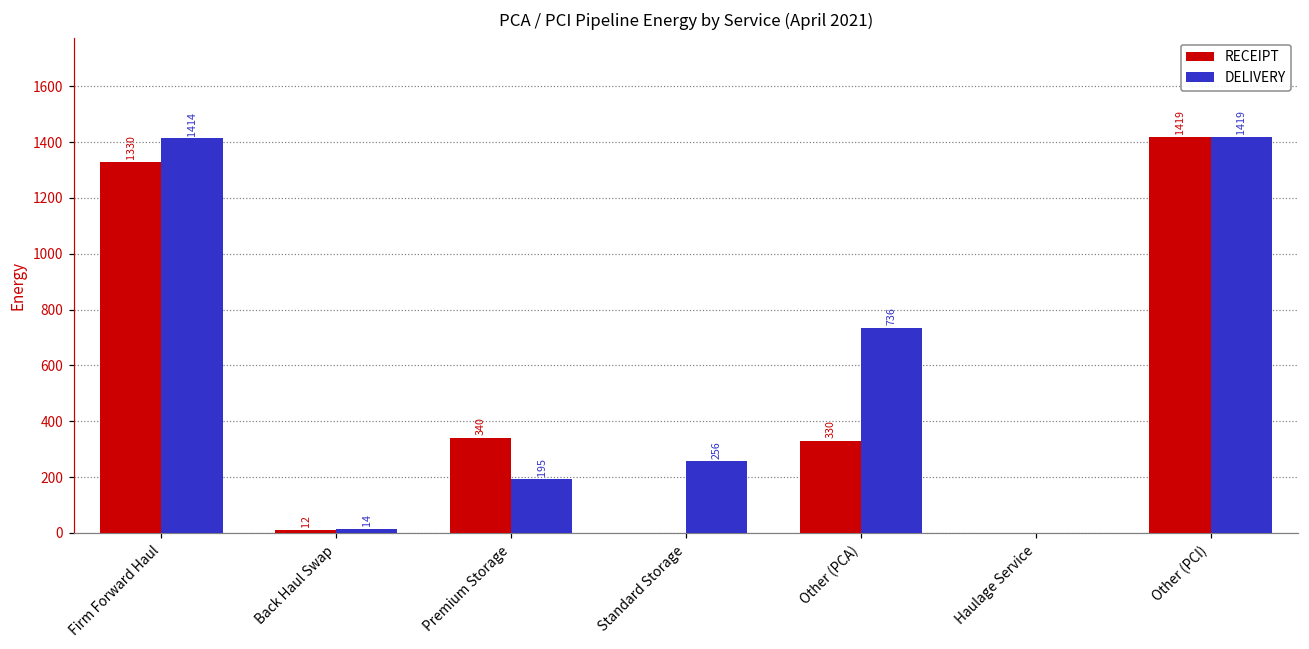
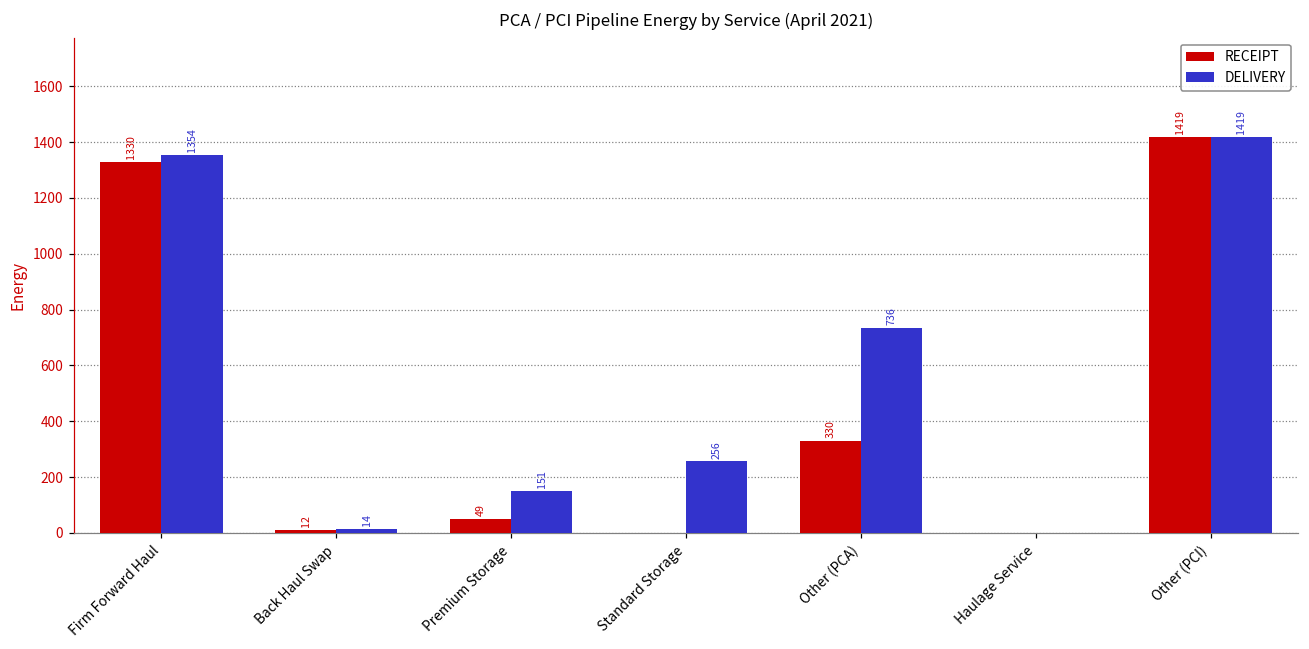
DELIVERY, Firm Forward Haul: 1414 -> 1354
RECEIPT, Premium Storage: 340 -> 49
DELIVERY, Premium Storage: 195 -> 151
